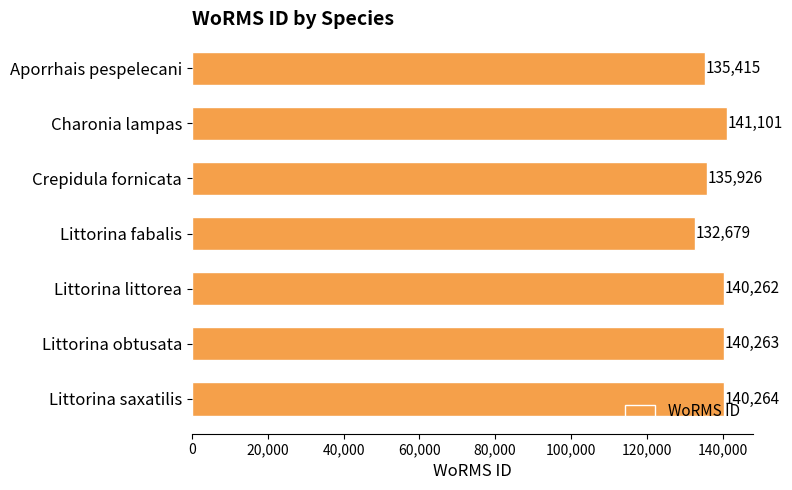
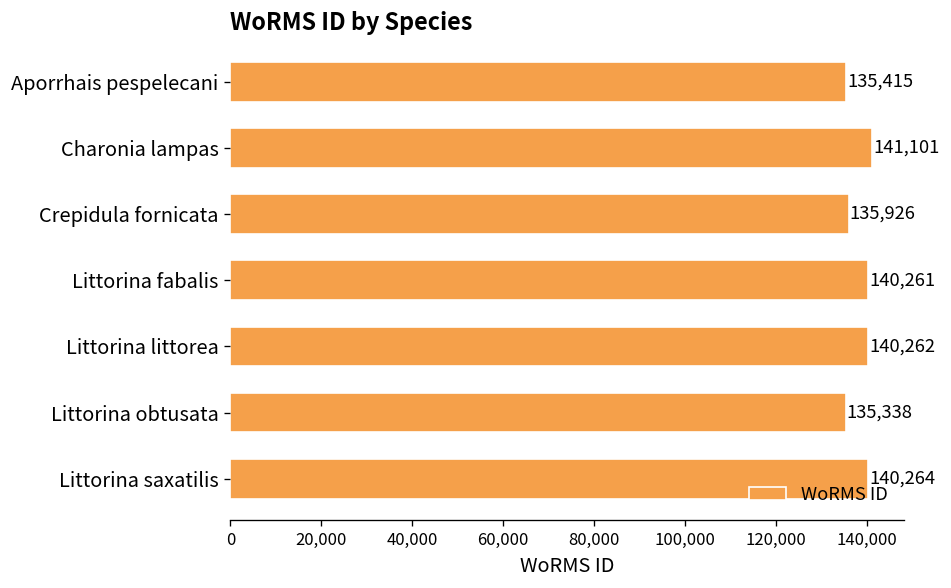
Littorina fabalis: 132,679 -> 140,261
Littorina obtusata: 140,263 -> 135,338
